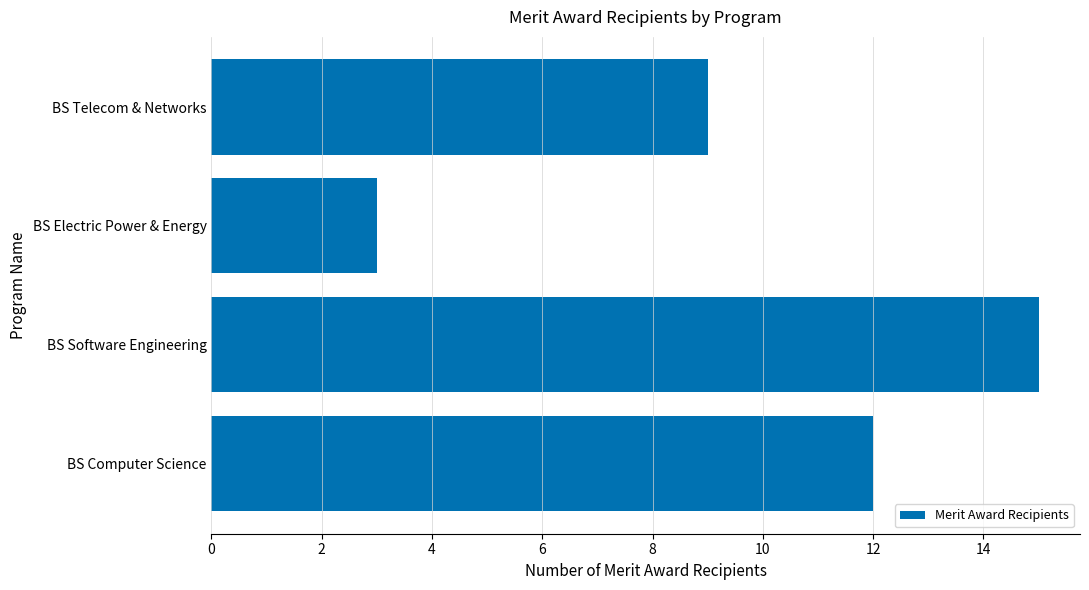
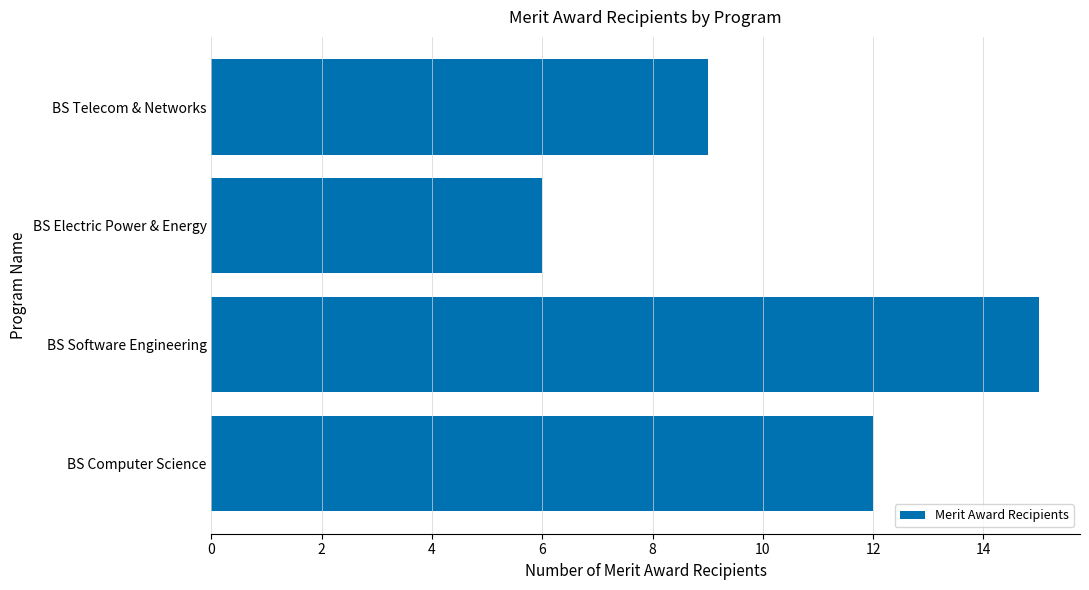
BS Electric Power & Energy: 3 -> 6
